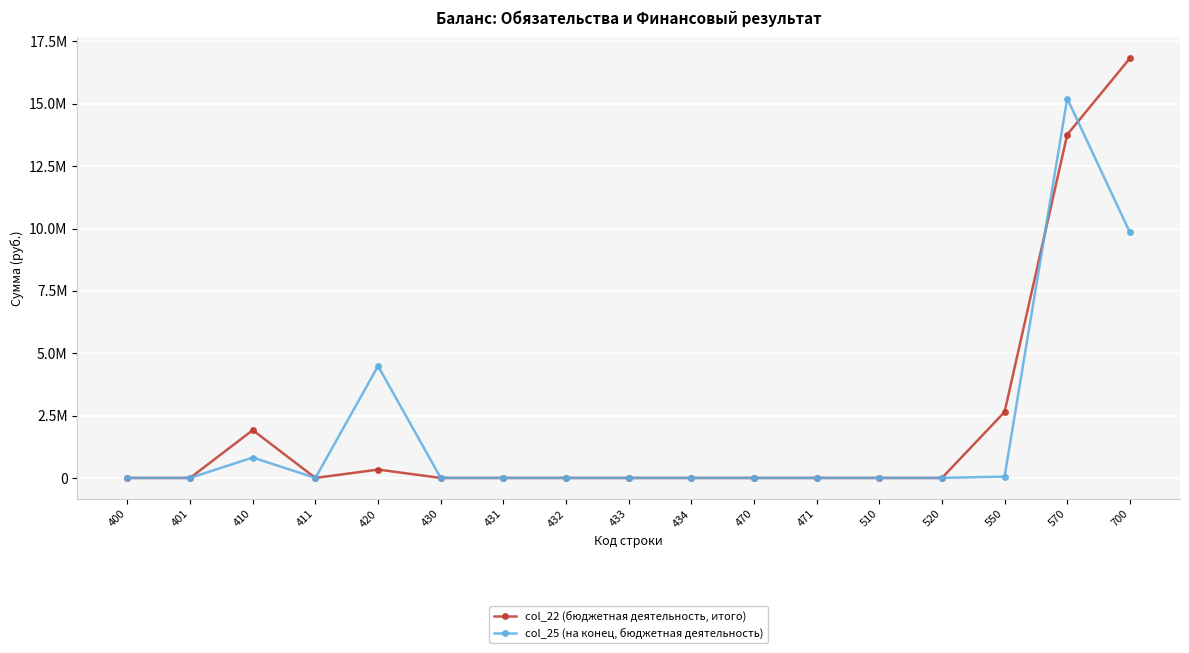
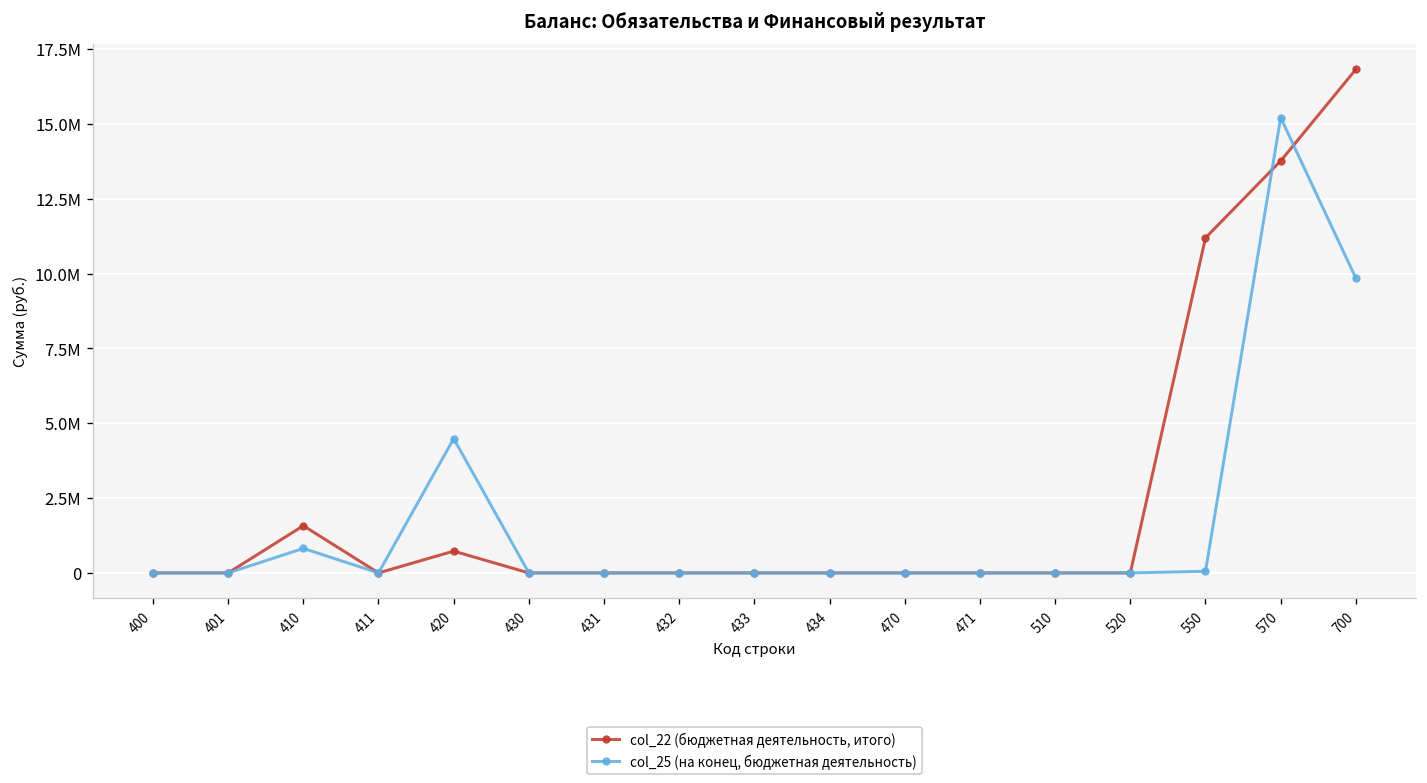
col_22 (бюджетная деятельность, итого), 410: 1900000 -> 1600000
col_22 (бюджетная деятельность, итого), 420: 300000 -> 700000
col_22 (бюджетная деятельность, итого), 550: 2600000 -> 11200000
